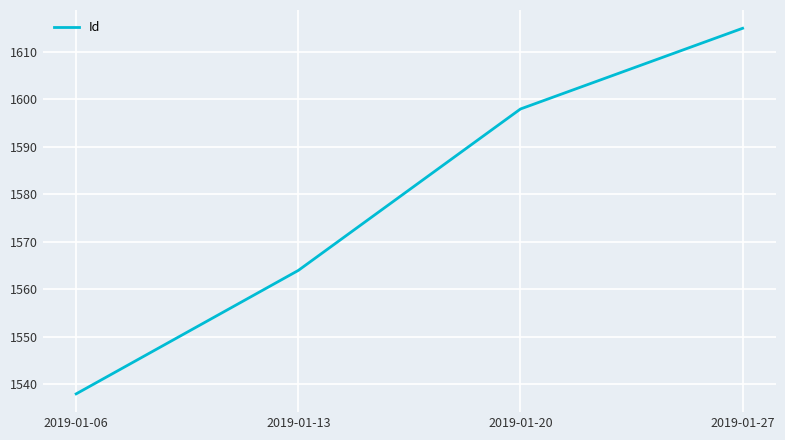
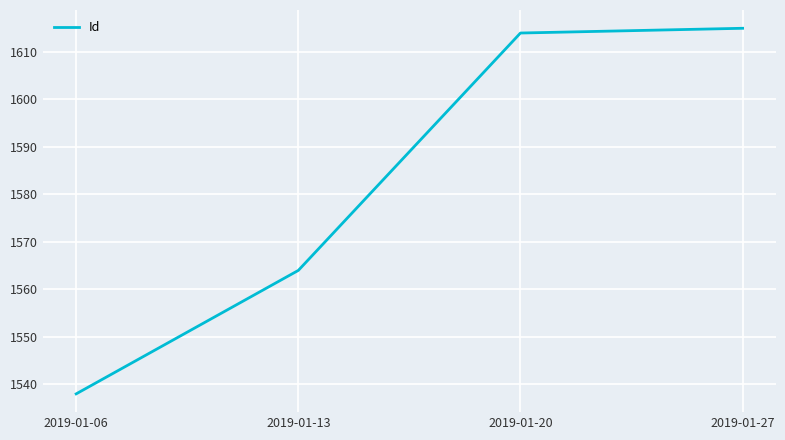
2019-01-20: 1598 -> 1614
